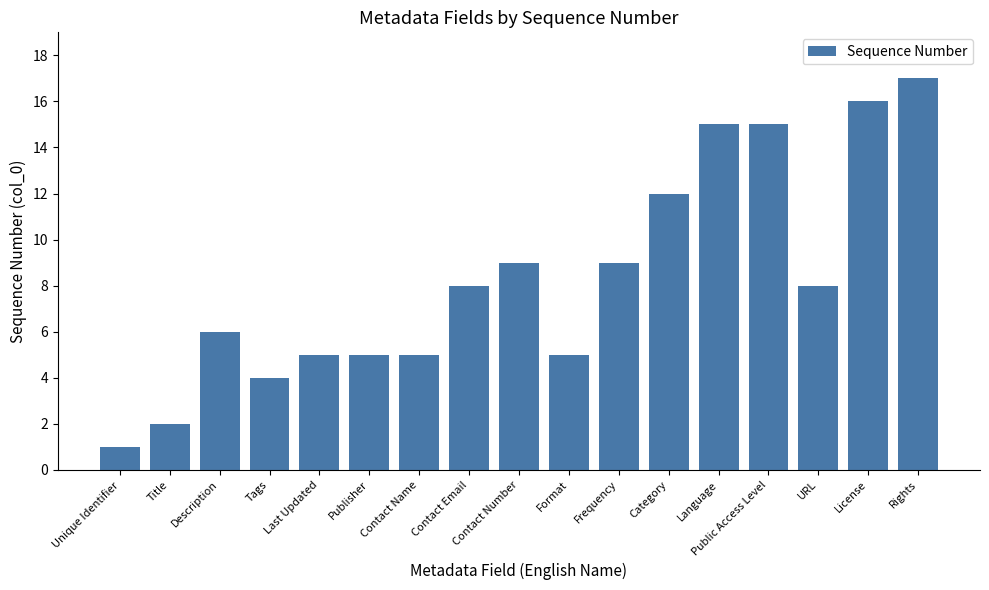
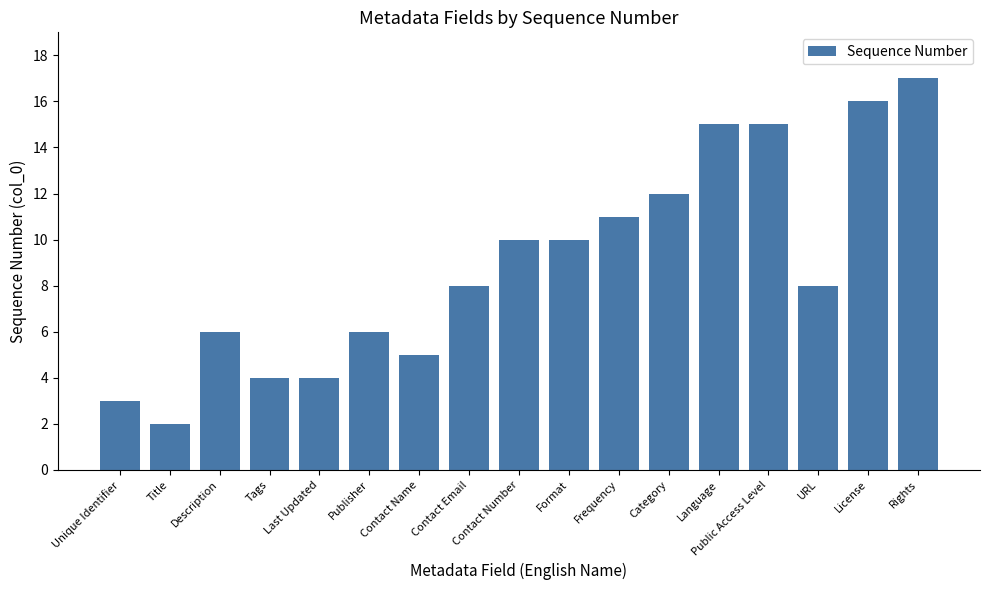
Unique Identifier: 1 -> 3
Last Updated: 5 -> 4
Publisher: 5 -> 6
Contact Number: 9 -> 10
Format: 5 -> 10
Frequency: 9 -> 11
